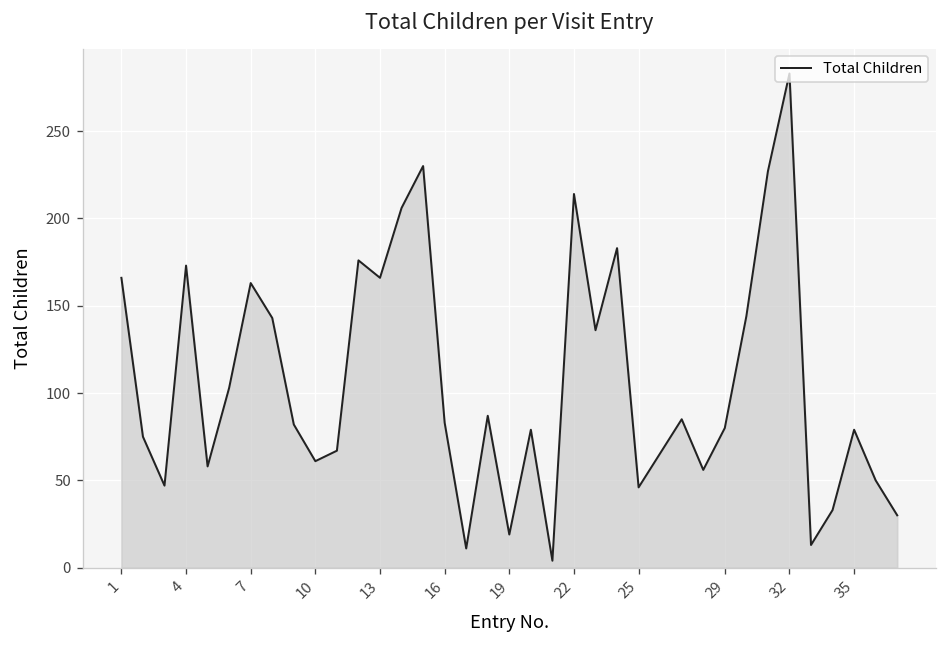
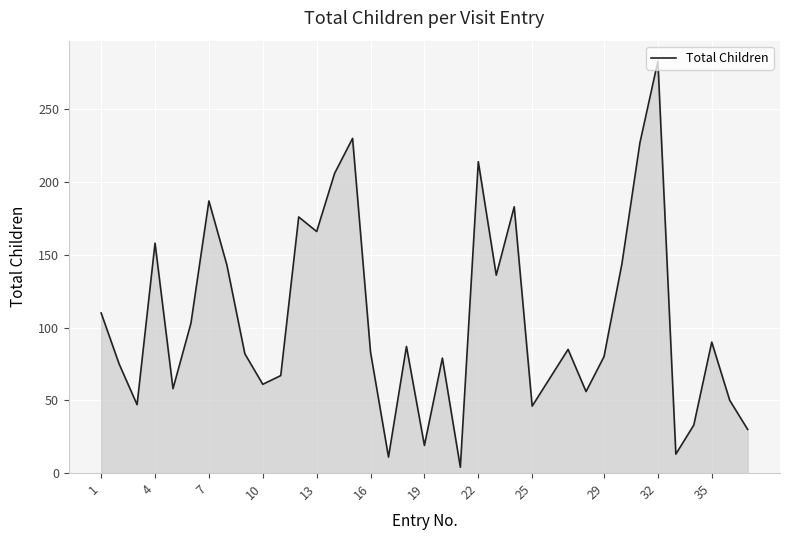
1: 166 -> 110
4: 173 -> 158
7: 163 -> 187
35: 79 -> 90
